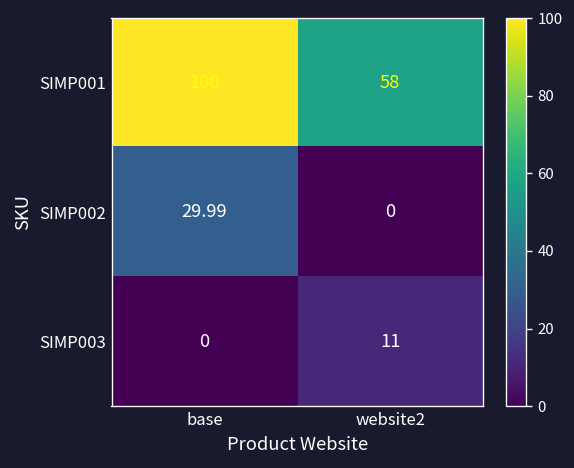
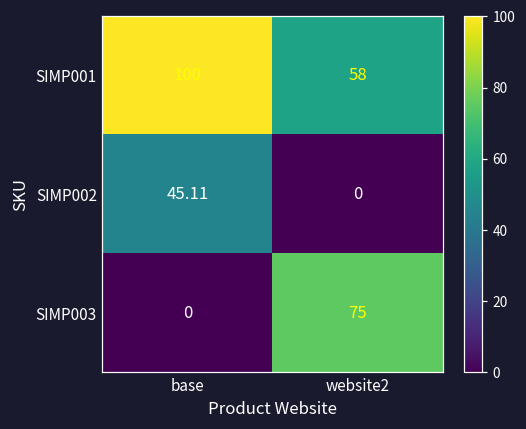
SIMP002, base: 29.99 -> 45.11
SIMP003, website2: 11 -> 75
